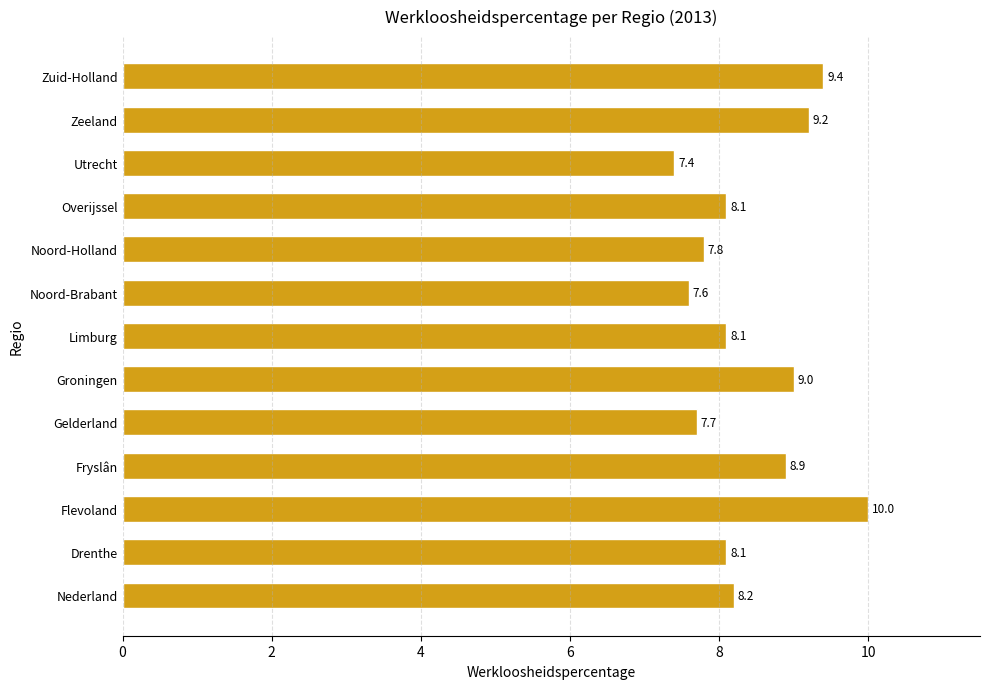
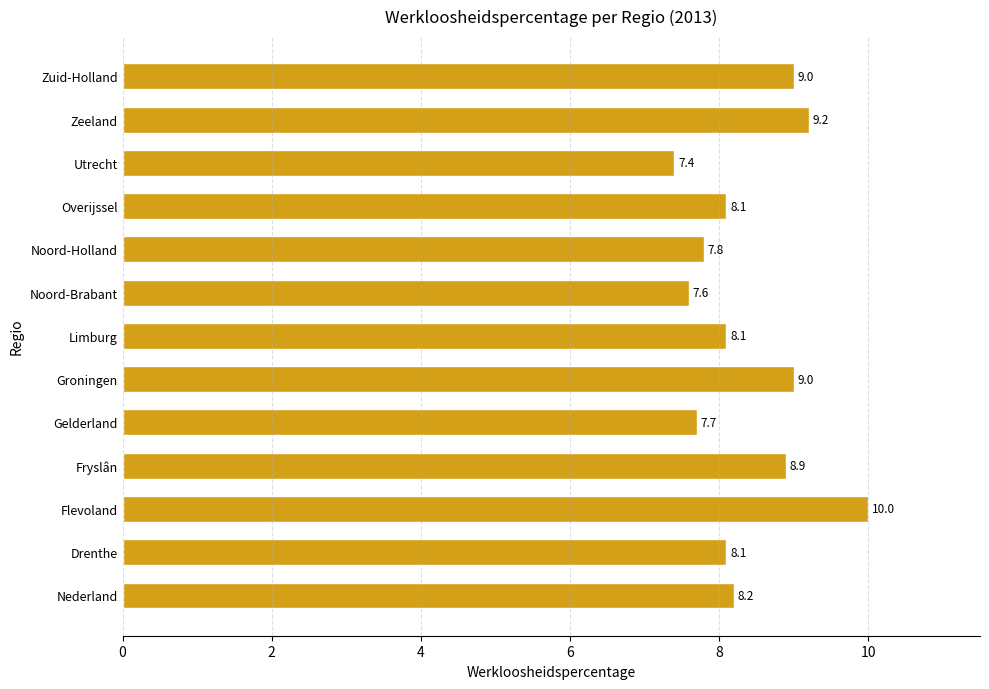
Zuid-Holland: 9.4 -> 9.0
